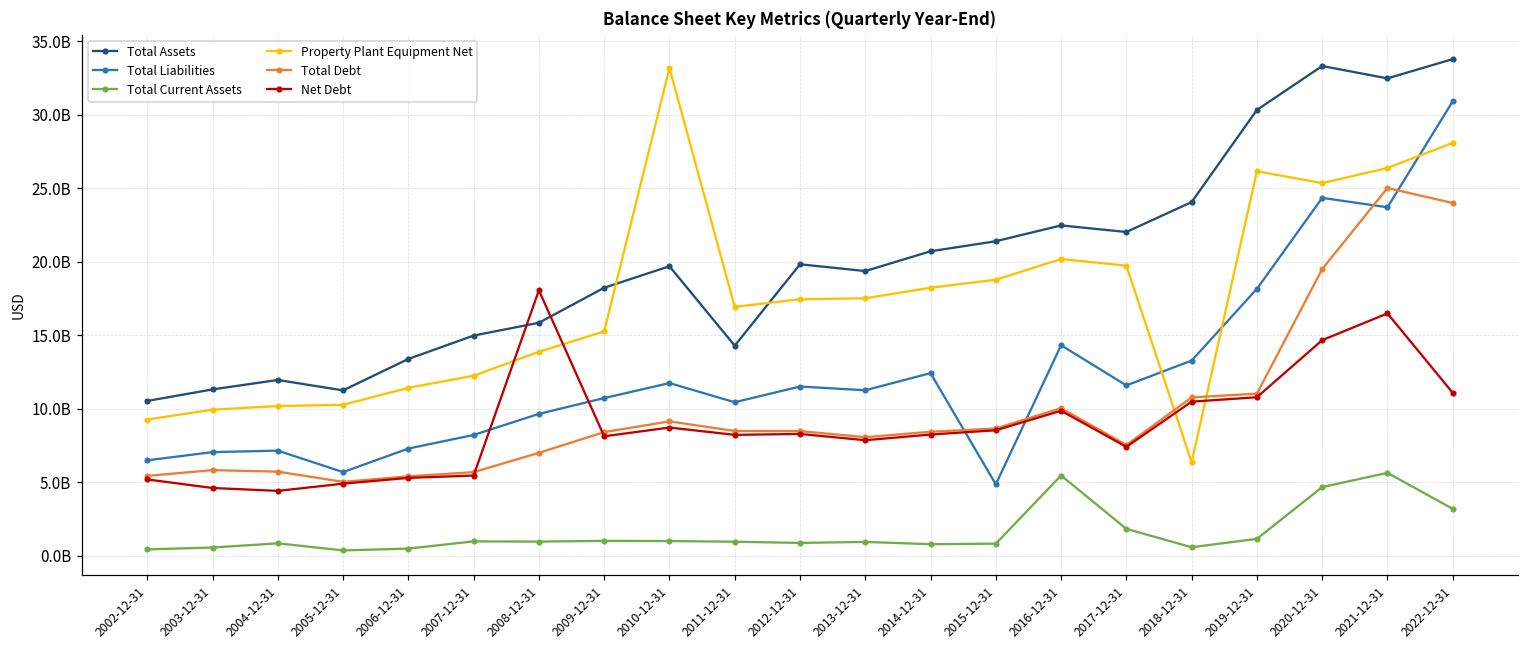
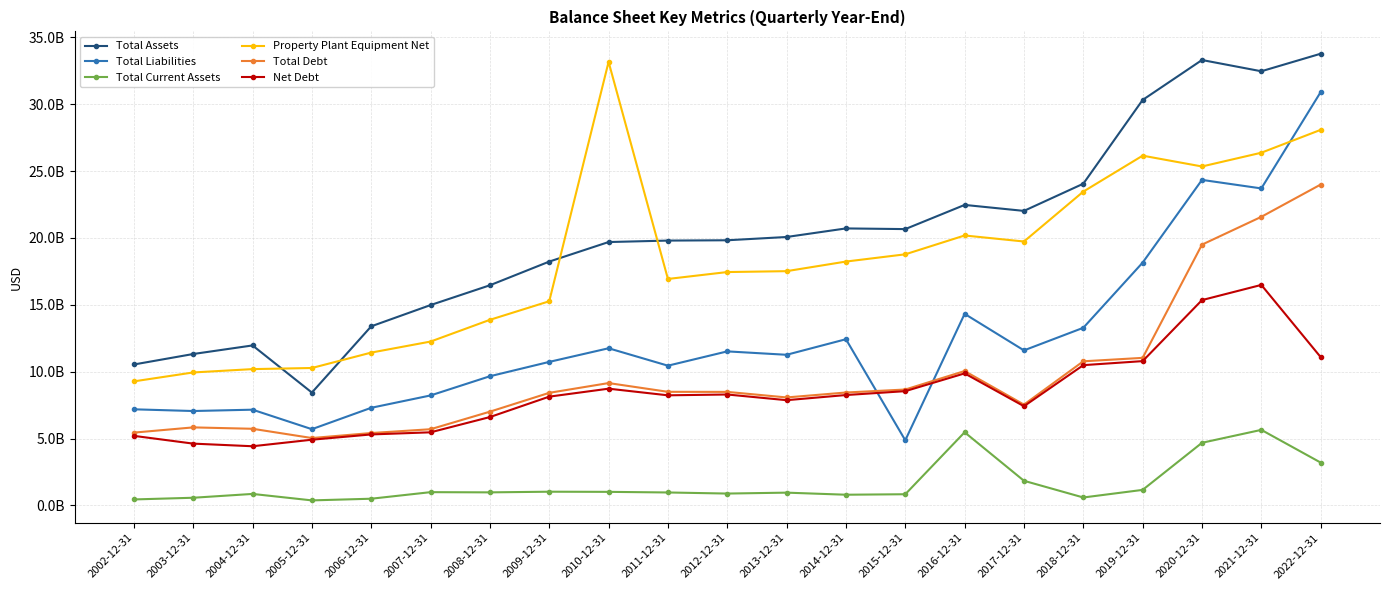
Total Liabilities, 2002-12-31: 6500000000 -> 7200000000
Total Assets, 2005-12-31: 11300000000 -> 8400000000
Total Assets, 2008-12-31: 15900000000 -> 16500000000
Net Debt, 2008-12-31: 18100000000 -> 6600000000
Total Assets, 2011-12-31: 14300000000 -> 19800000000
Total Assets, 2013-12-31: 19400000000 -> 20100000000
Total Assets, 2015-12-31: 21400000000 -> 20700000000
Property Plant Equipment Net, 2018-12-31: 6400000000 -> 23500000000
Net Debt, 2020-12-31: 14700000000 -> 15400000000
Total Debt, 2021-12-31: 25000000000 -> 21600000000
